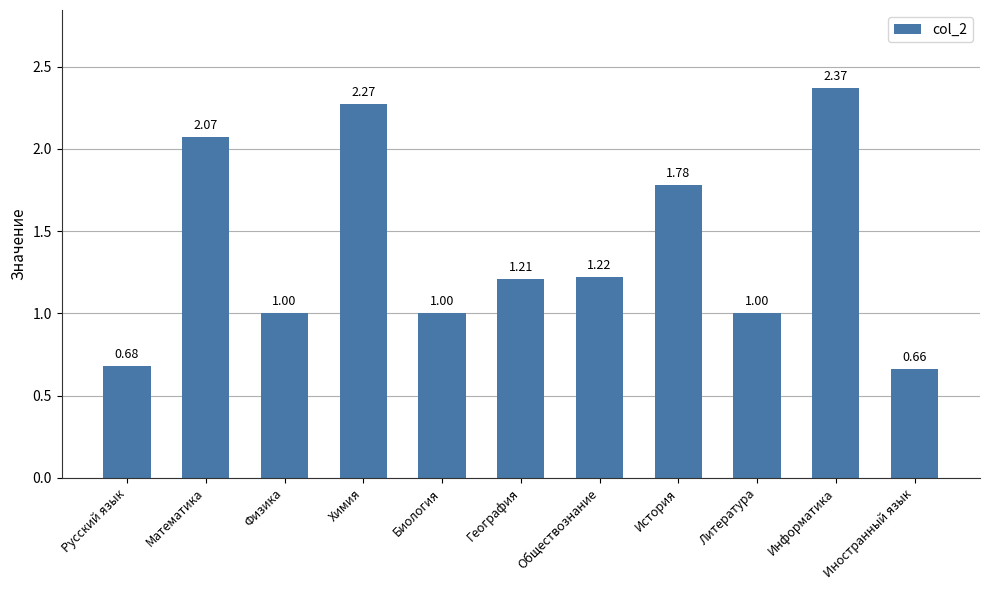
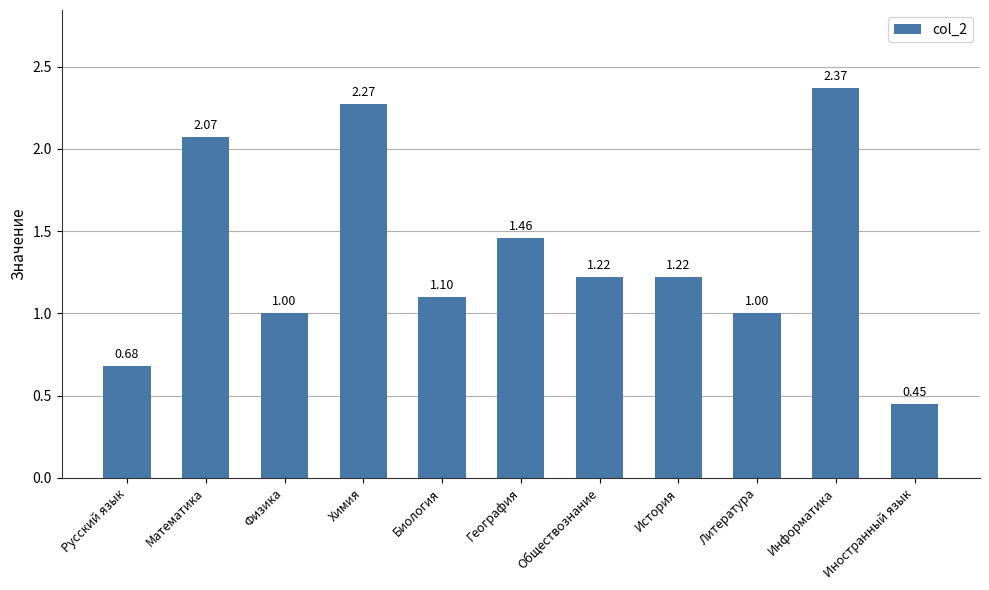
Биология: 1.00 -> 1.10
География: 1.21 -> 1.46
История: 1.78 -> 1.22
Иностранный язык: 0.66 -> 0.45
